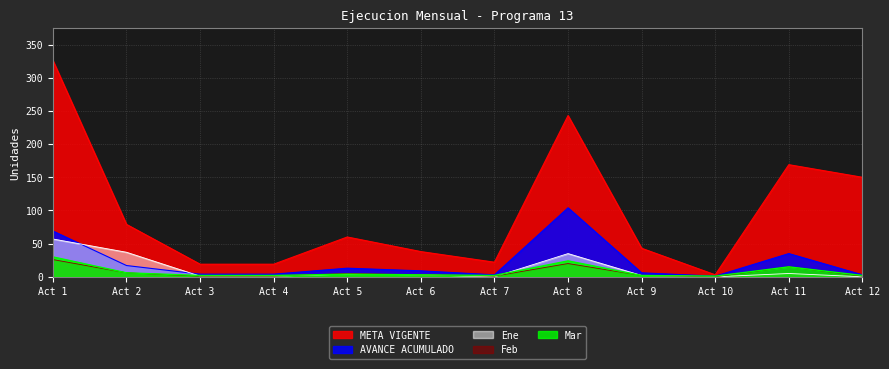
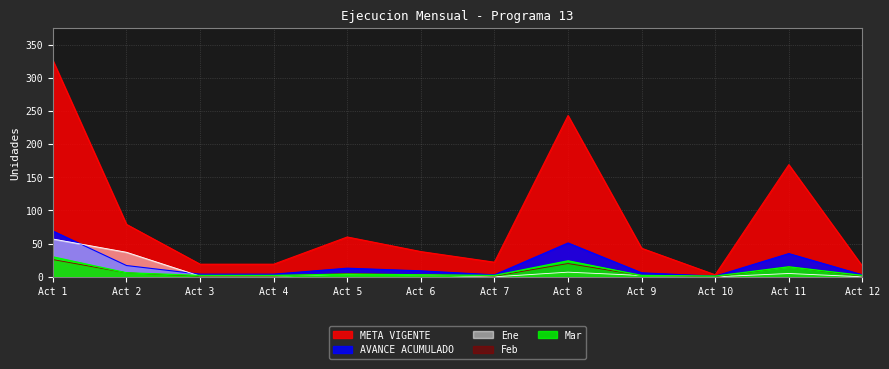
AVANCE ACUMULADO, Act 8: 100 -> 50
Ene, Act 8: 40 -> 10
META VIGENTE, Act 12: 150 -> 20
